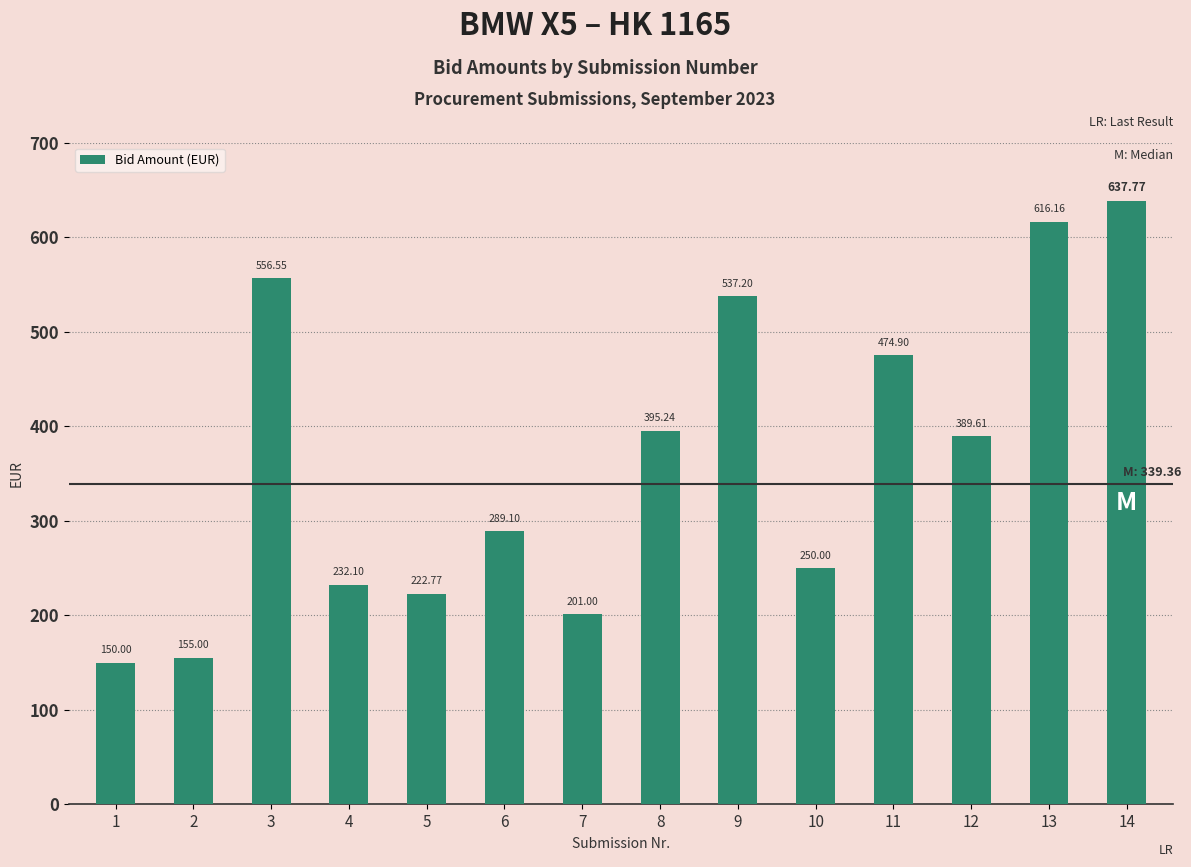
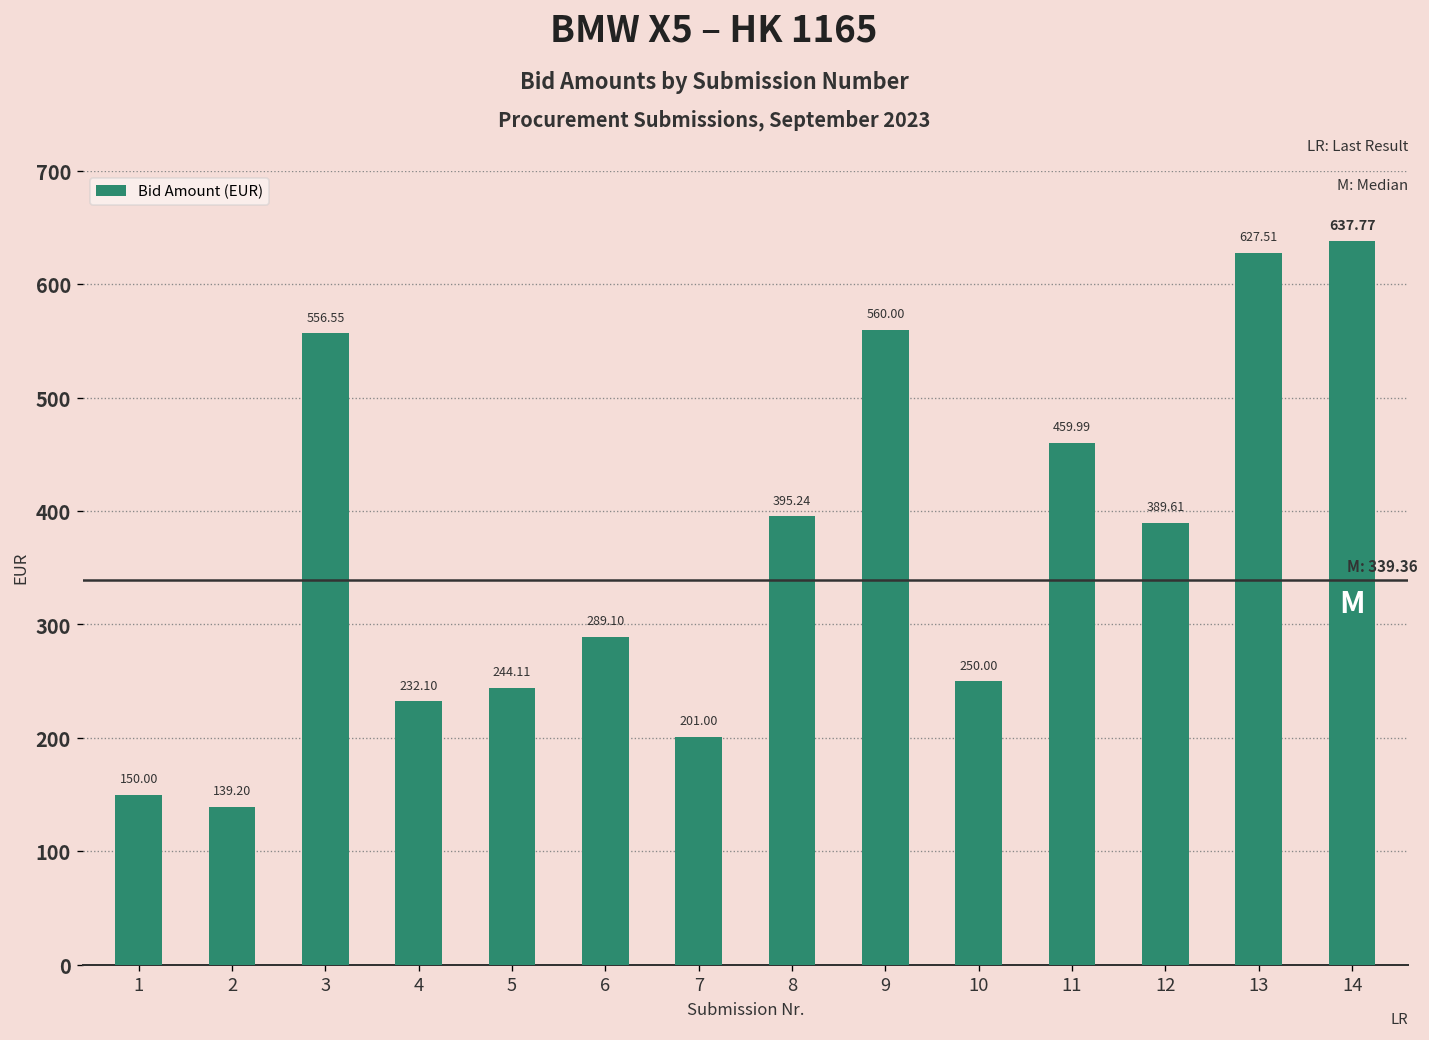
2: 155.00 -> 139.20
5: 222.77 -> 244.11
9: 537.20 -> 560.00
11: 474.90 -> 459.99
13: 616.16 -> 627.51
